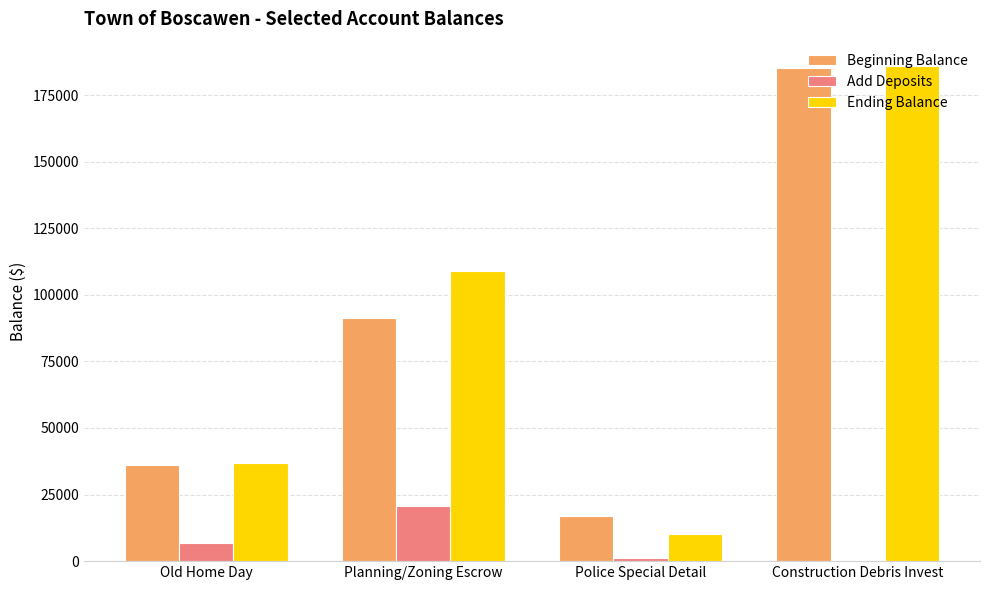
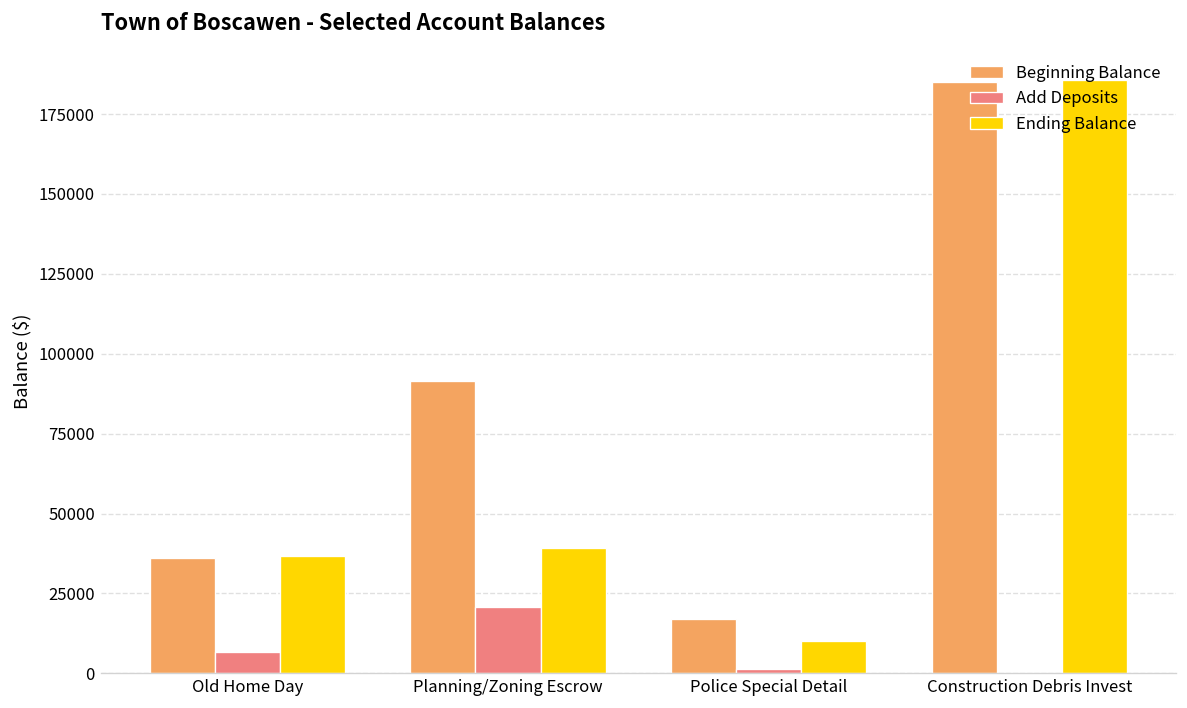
Ending Balance, Planning/Zoning Escrow: 109000 -> 39000
